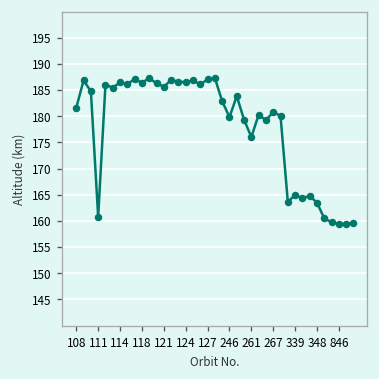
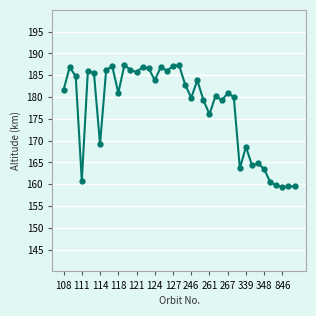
114: 186 -> 169
118: 186 -> 181
124: 187 -> 184
339: 165 -> 169
